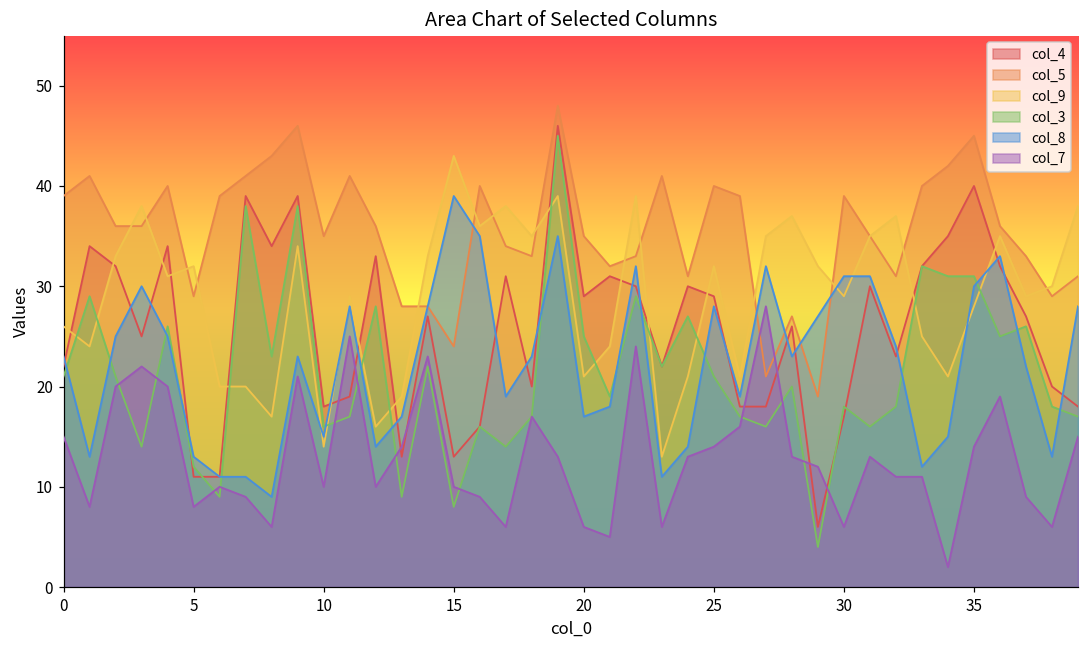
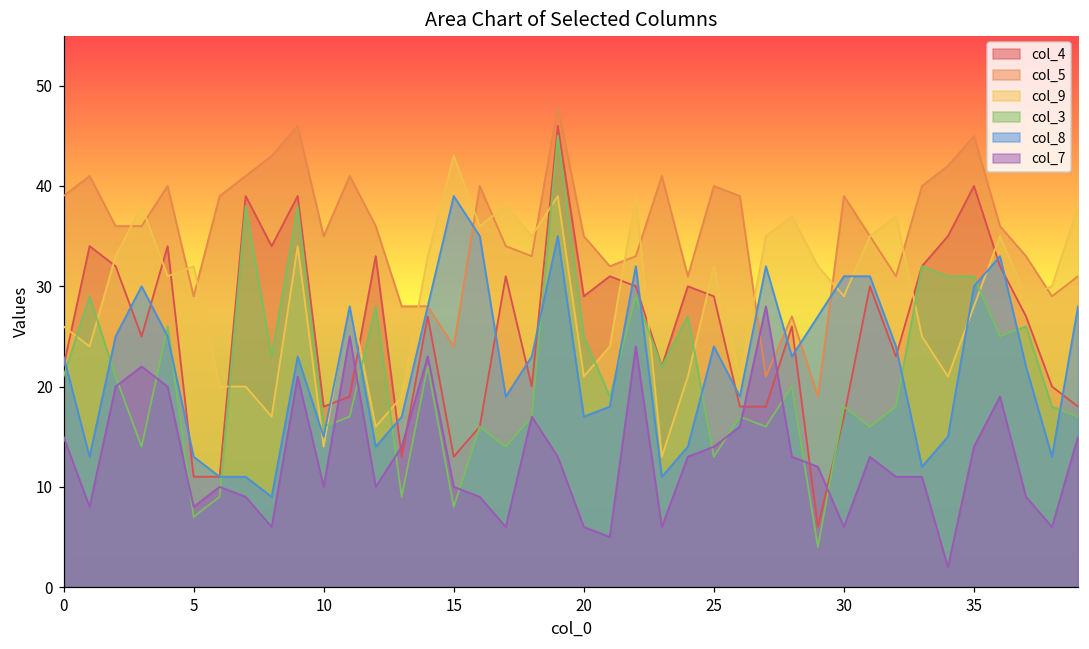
col_3, 5: 12 -> 7
col_3, 25: 21 -> 13
col_8, 25: 28 -> 24
